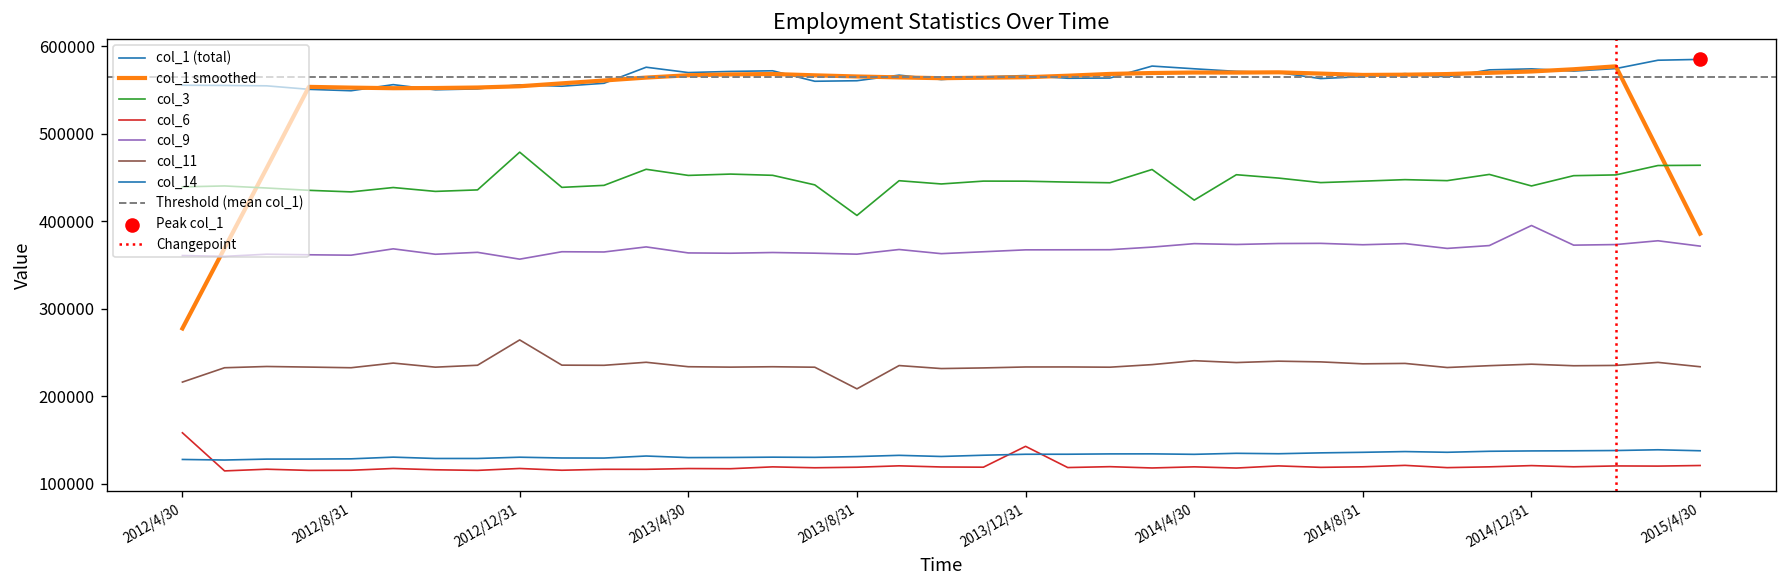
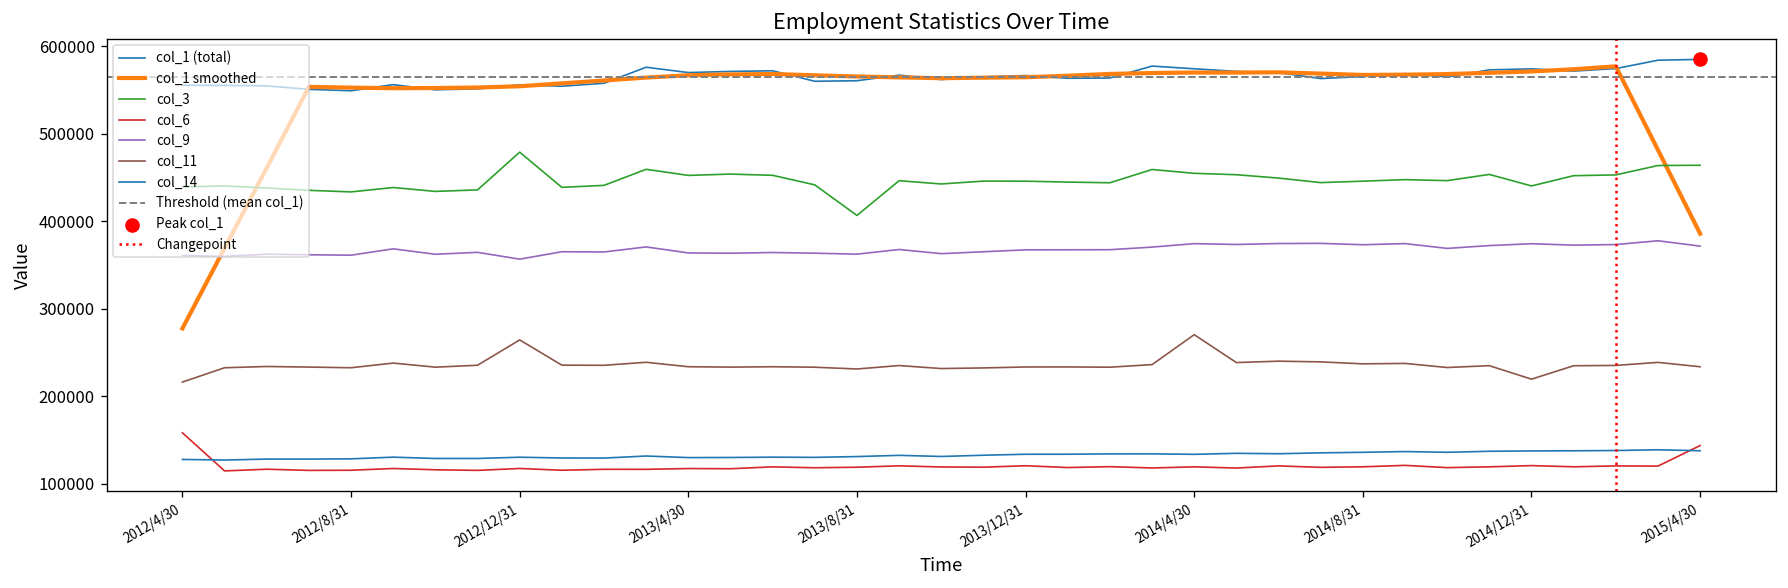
col_11, 2013/8/31: 210000 -> 230000
col_6, 2013/12/31: 140000 -> 120000
col_3, 2014/4/30: 420000 -> 450000
col_11, 2014/4/30: 240000 -> 270000
col_9, 2014/12/31: 400000 -> 370000
col_11, 2014/12/31: 240000 -> 220000
col_6, 2015/4/30: 120000 -> 140000
